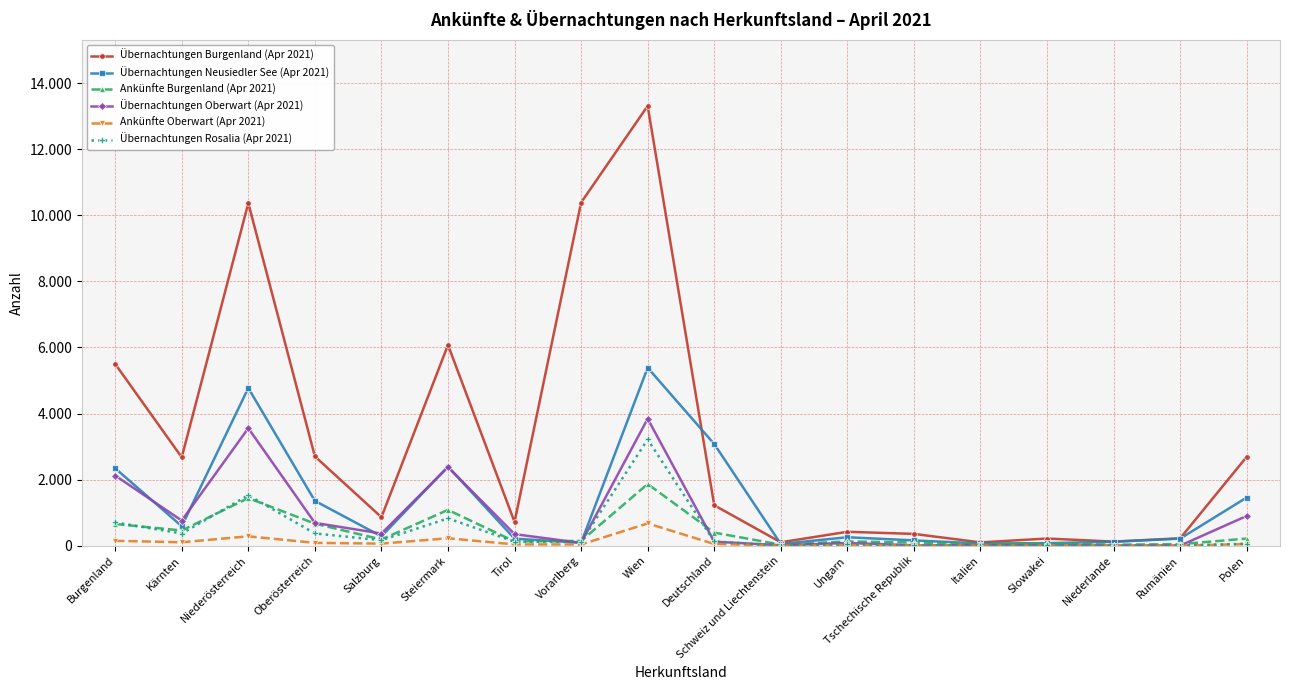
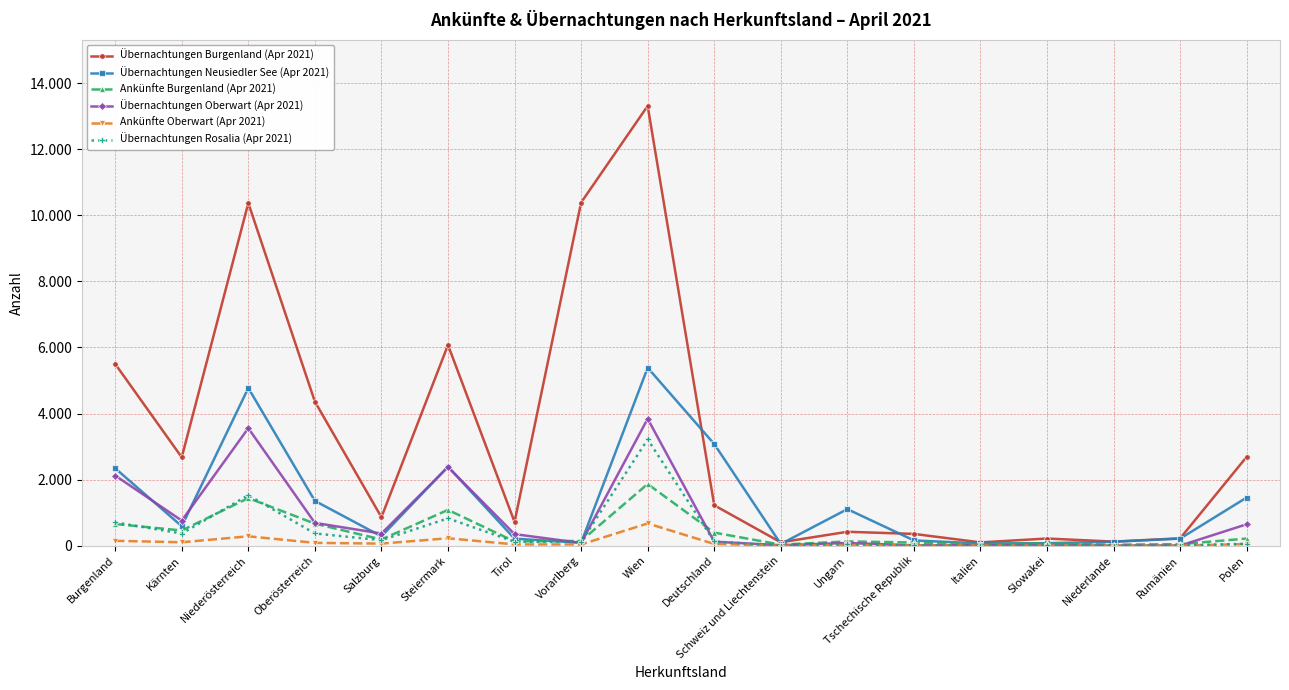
Übernachtungen Burgenland (Apr 2021), Oberösterreich: 2.7 -> 4.4
Übernachtungen Neusiedler See (Apr 2021), Ungarn: 0.3 -> 1.1
Übernachtungen Oberwart (Apr 2021), Polen: 0.9 -> 0.6
